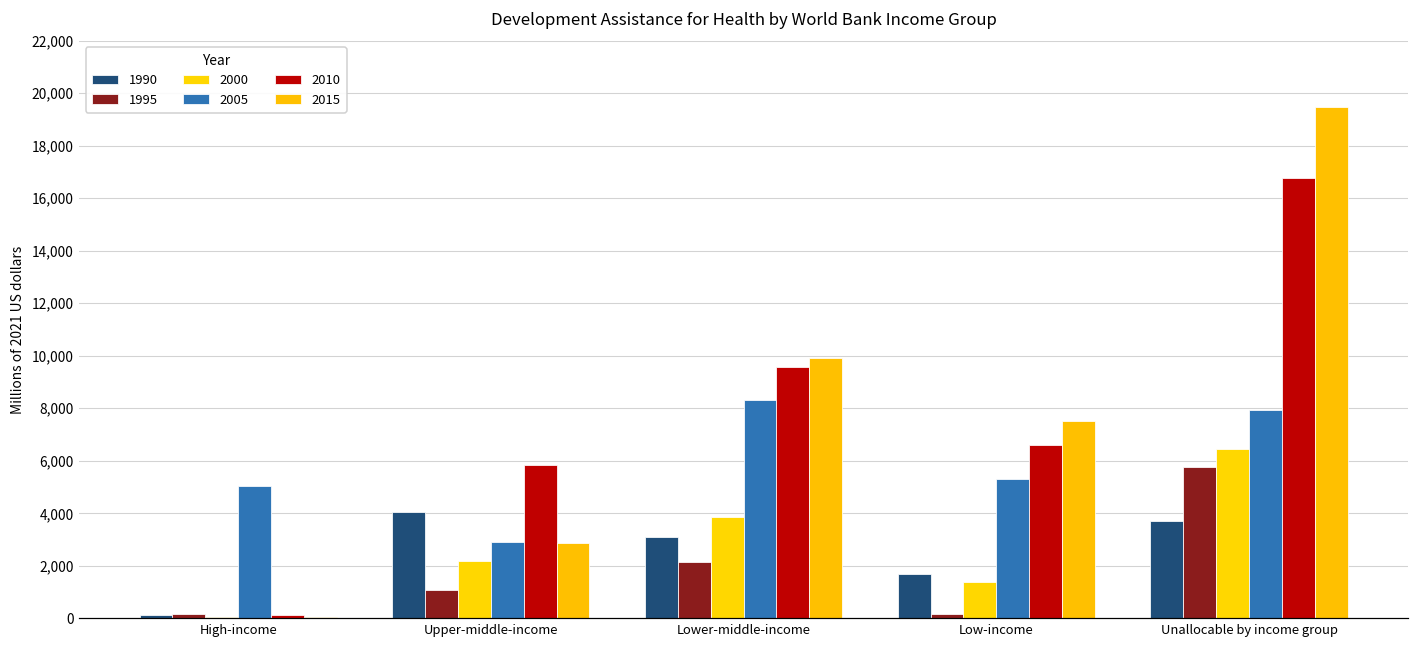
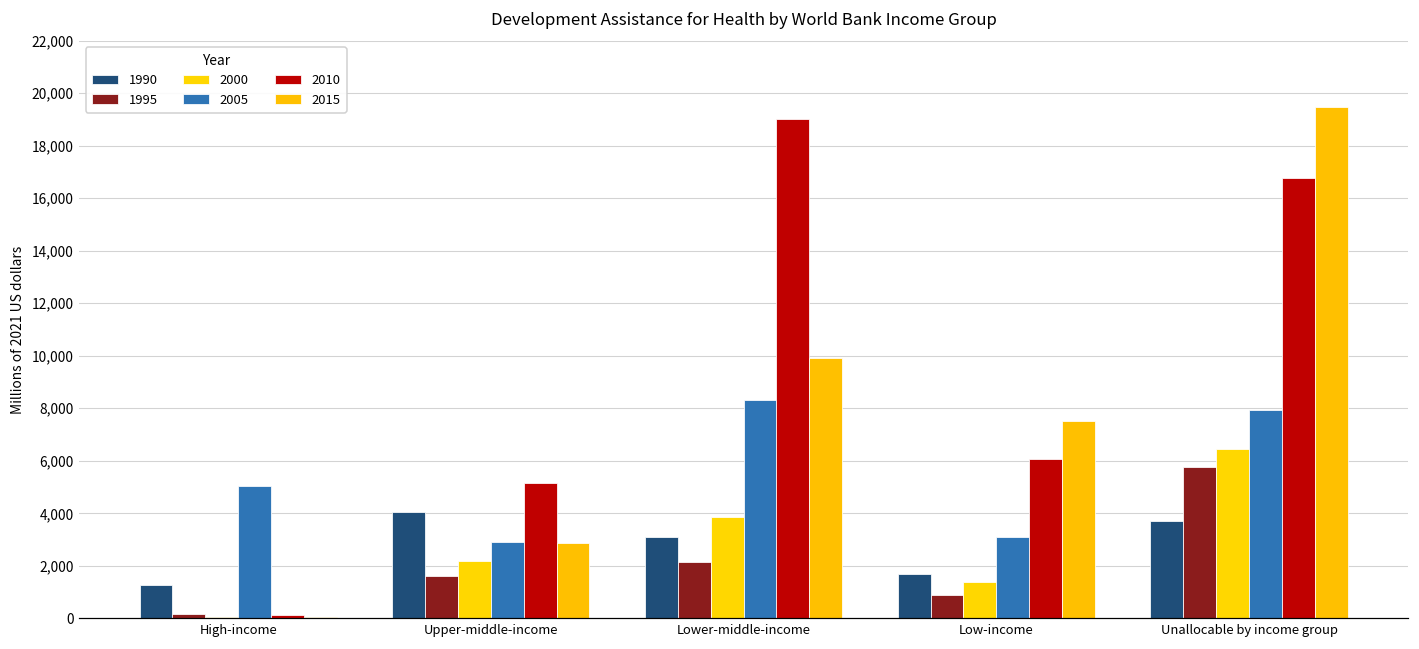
1990, High-income: 100 -> 1,300
1995, Upper-middle-income: 1,100 -> 1,600
2010, Upper-middle-income: 5,900 -> 5,200
2010, Lower-middle-income: 9,600 -> 19,000
1995, Low-income: 200 -> 900
2005, Low-income: 5,300 -> 3,100
2010, Low-income: 6,600 -> 6,100
